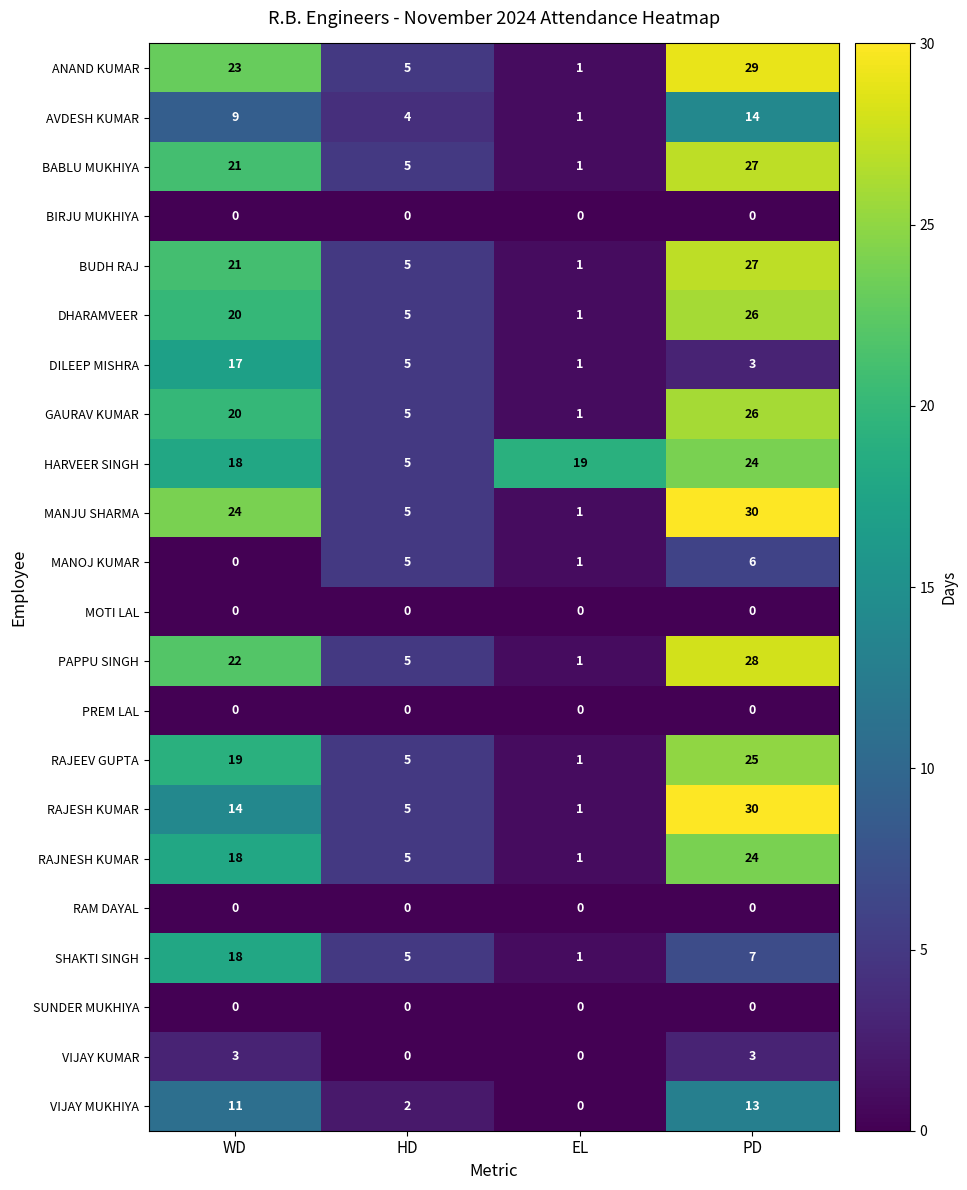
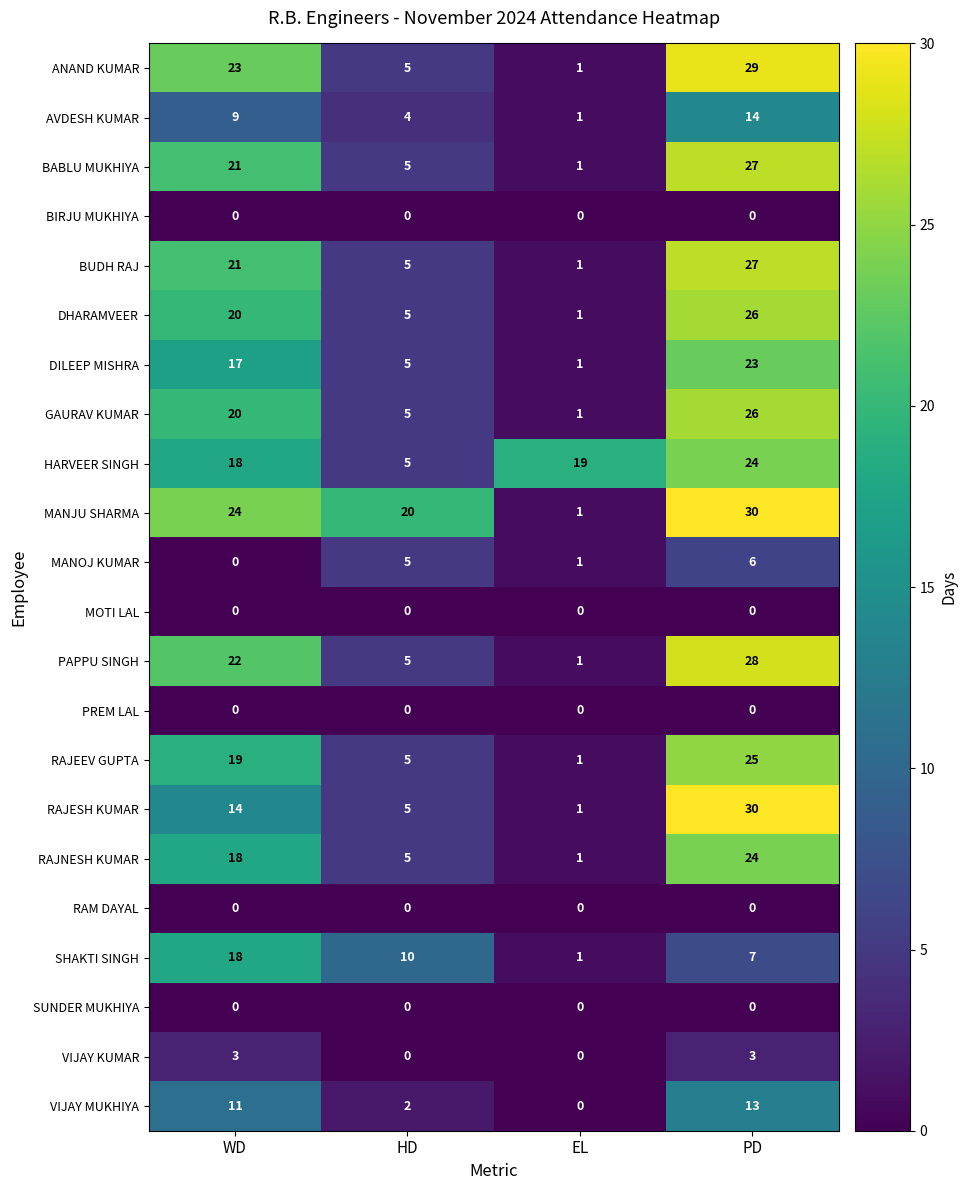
DILEEP MISHRA, PD: 3 -> 23
MANJU SHARMA, HD: 5 -> 20
SHAKTI SINGH, HD: 5 -> 10
